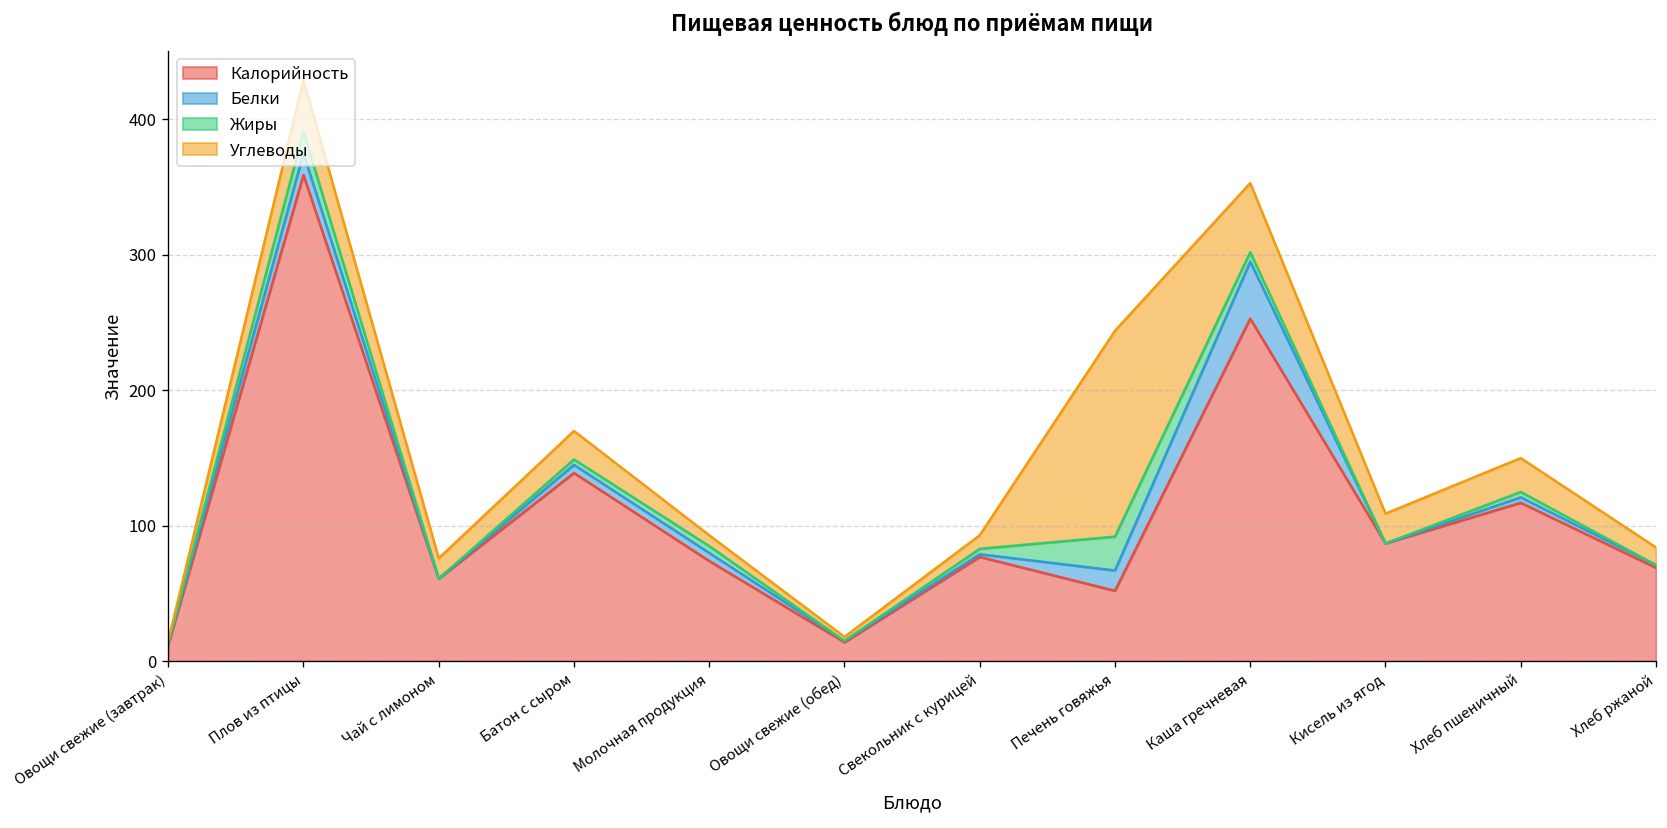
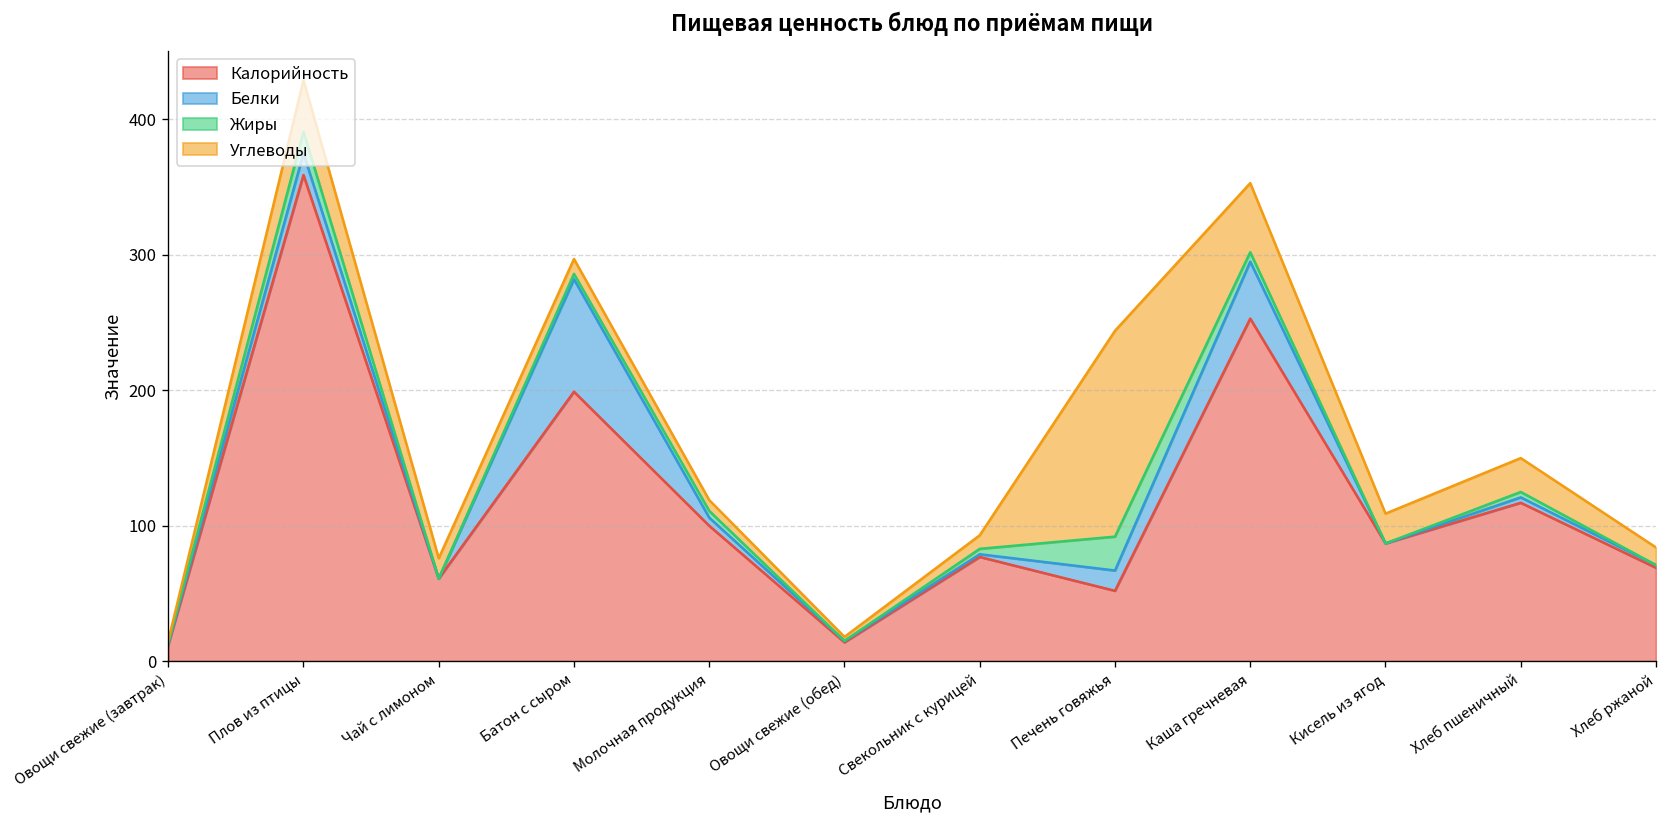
Калорийность, Батон с сыром: 139 -> 199
Белки, Батон с сыром: 6 -> 83
Углеводы, Батон с сыром: 21 -> 11
Калорийность, Молочная продукция: 74 -> 100
